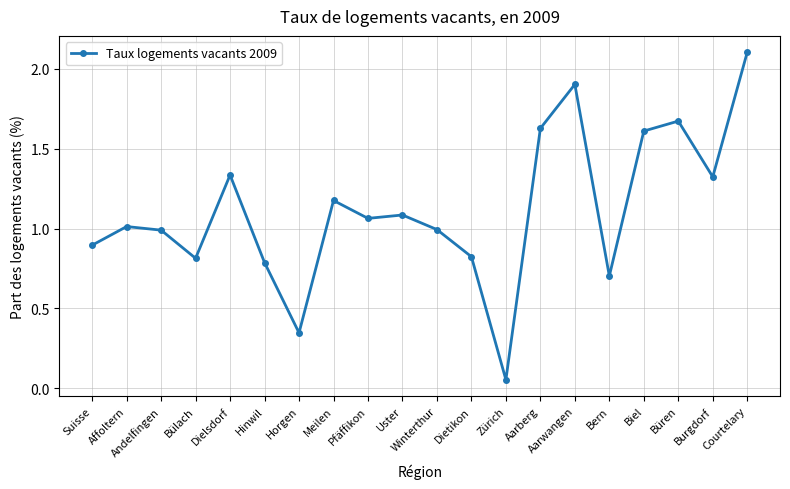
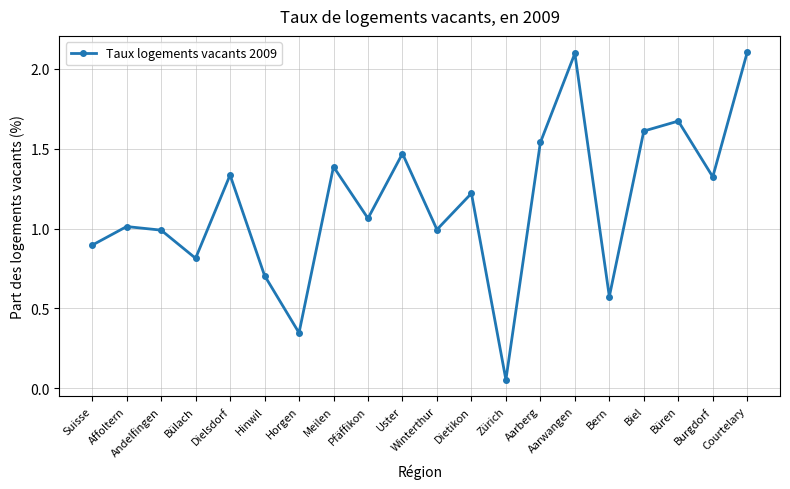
Hinwil: 0.79 -> 0.71
Meilen: 1.18 -> 1.39
Uster: 1.09 -> 1.47
Dietikon: 0.82 -> 1.22
Aarberg: 1.63 -> 1.54
Aarwangen: 1.90 -> 2.10
Bern: 0.70 -> 0.57
